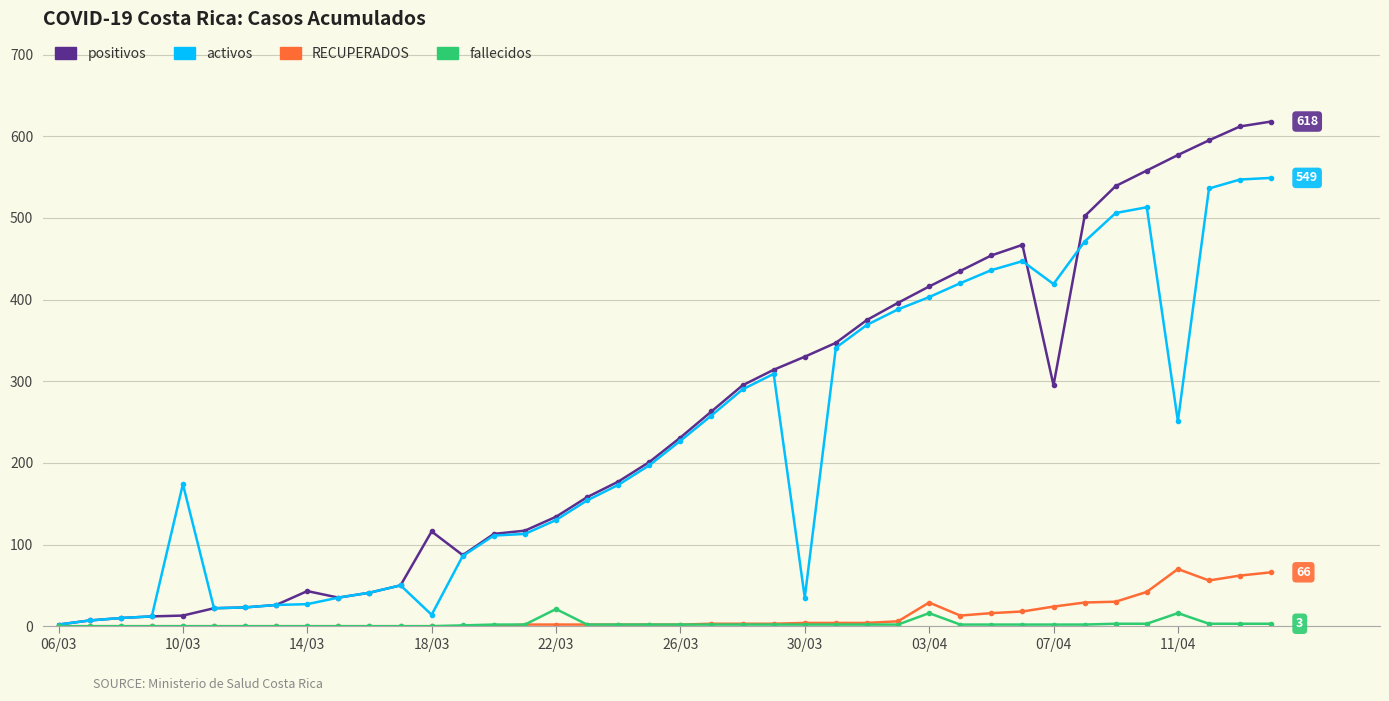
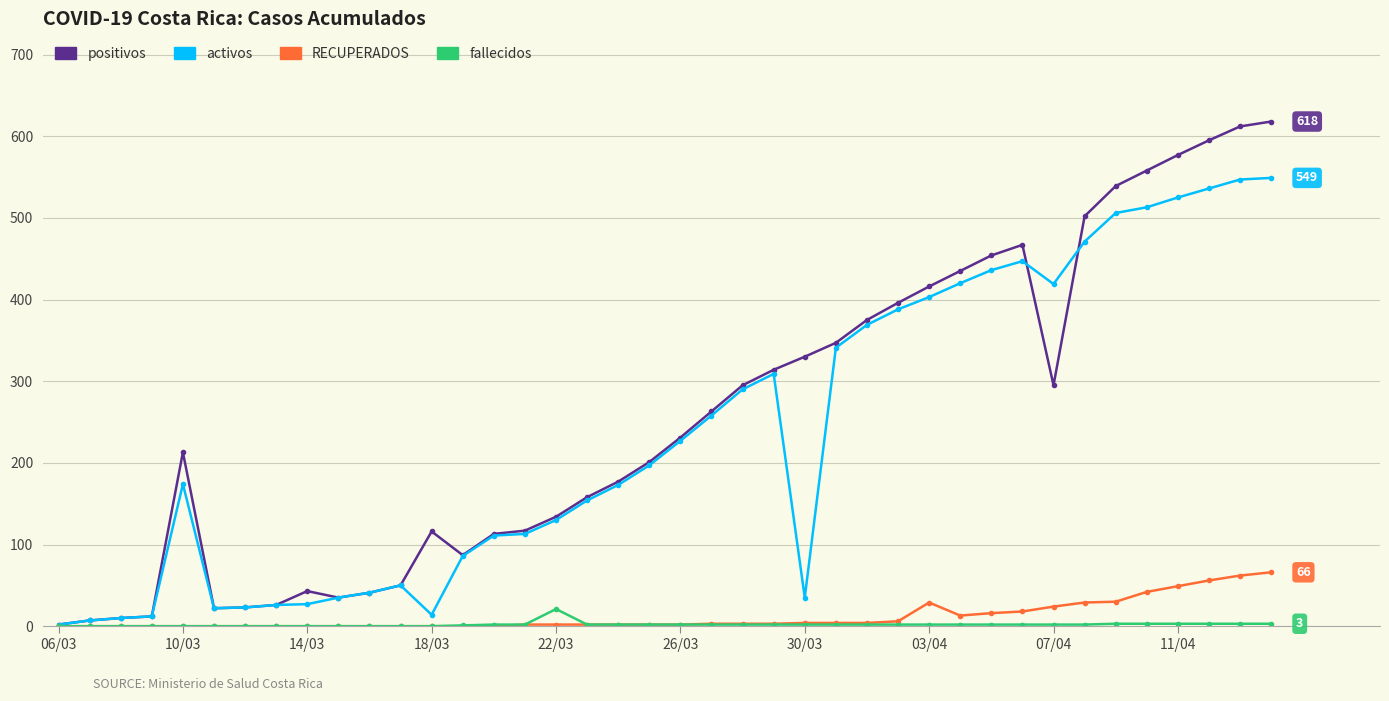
positivos, 10/03: 10 -> 210
fallecidos, 03/04: 20 -> 0
activos, 11/04: 250 -> 530
RECUPERADOS, 11/04: 70 -> 50
fallecidos, 11/04: 20 -> 0
